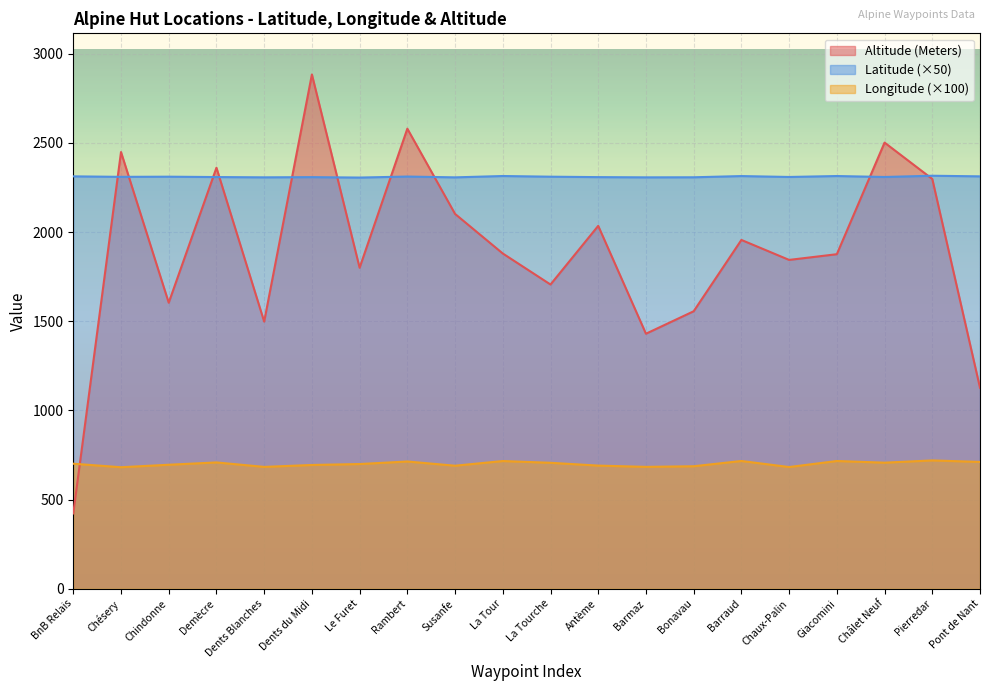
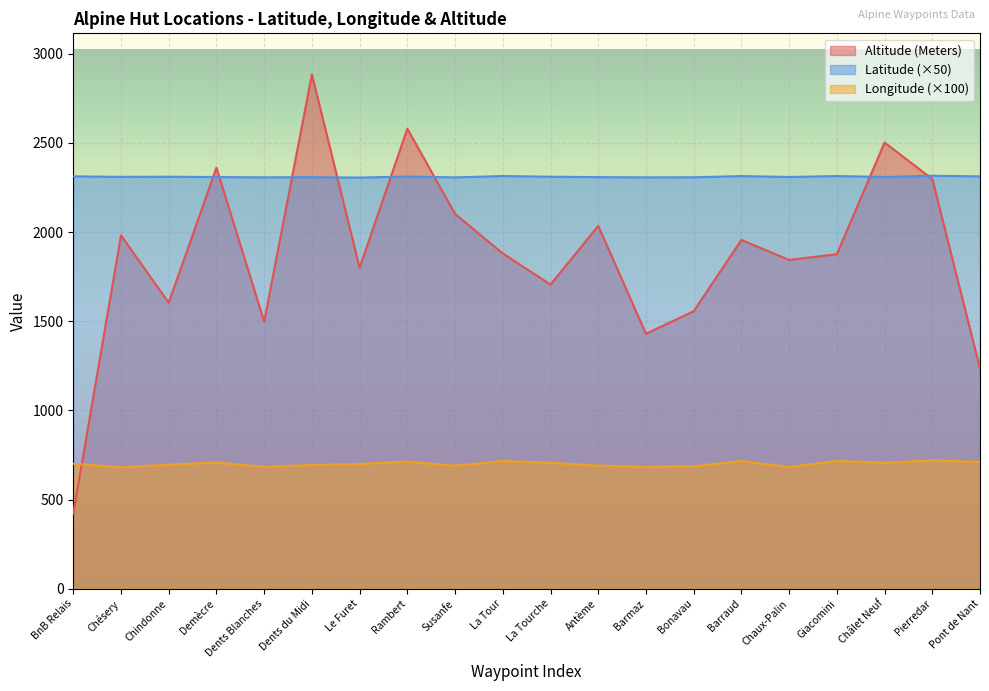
Altitude (Meters), Chésery: 2450 -> 1980
Altitude (Meters), Pont de Nant: 1130 -> 1240
